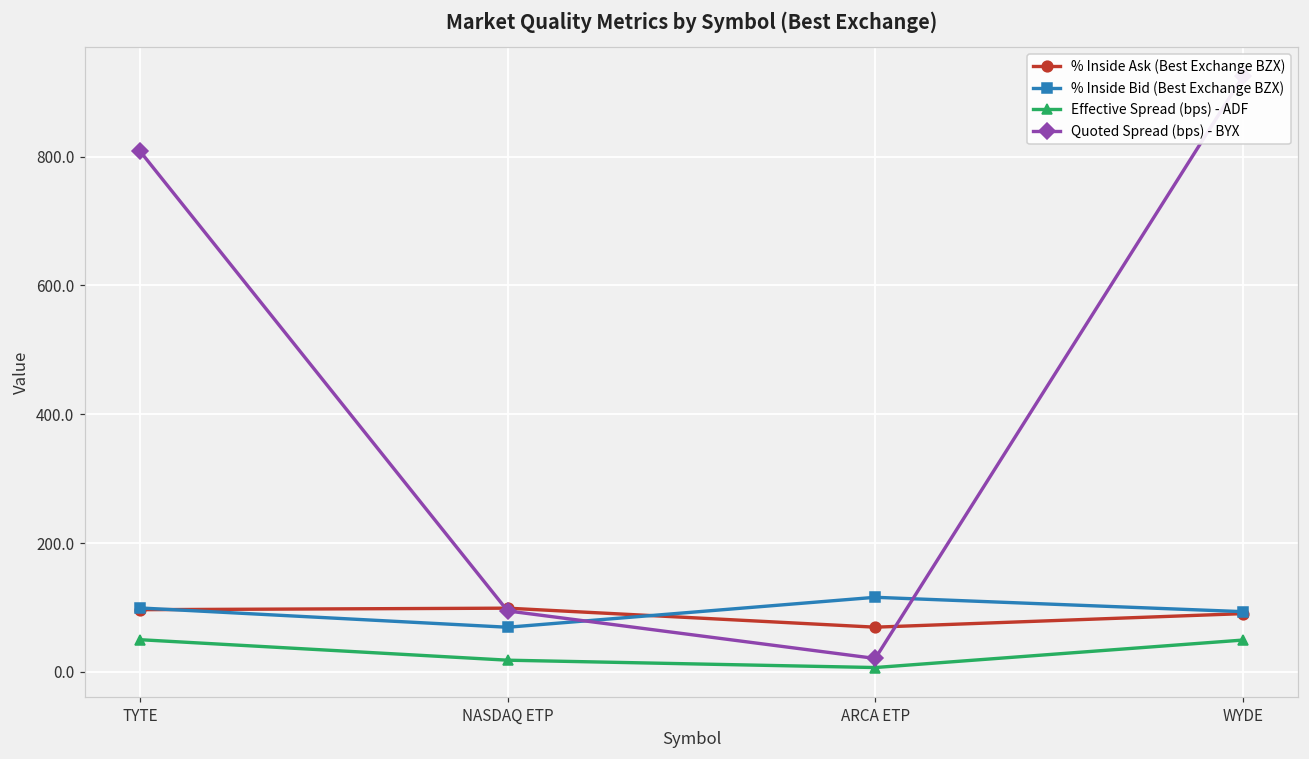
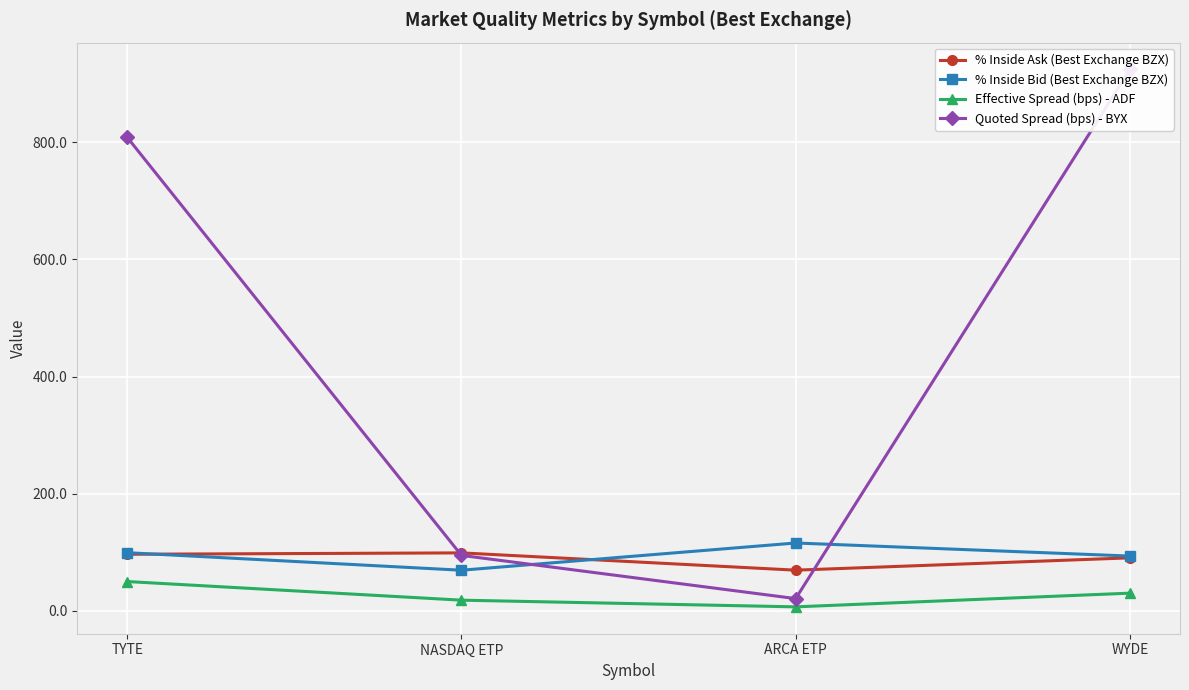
Effective Spread (bps) - ADF, WYDE: 50 -> 30
